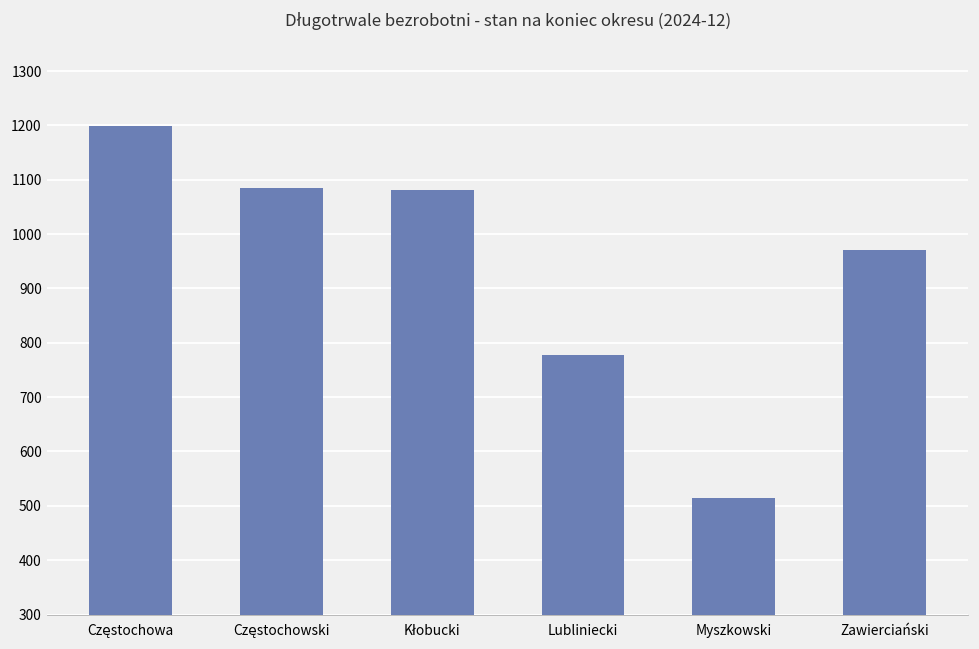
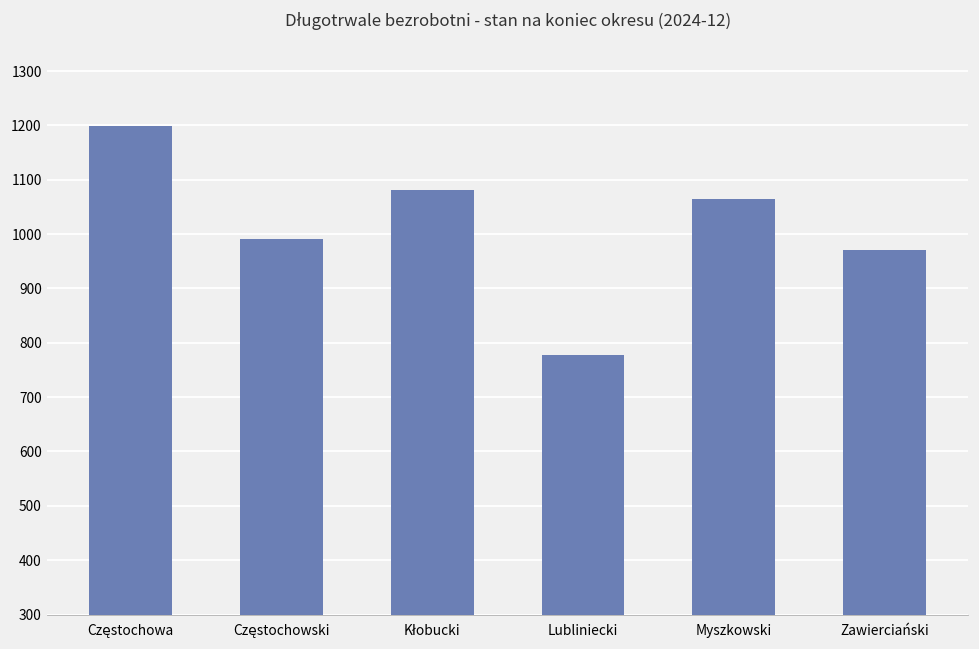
Częstochowski: 1090 -> 990
Myszkowski: 510 -> 1060
